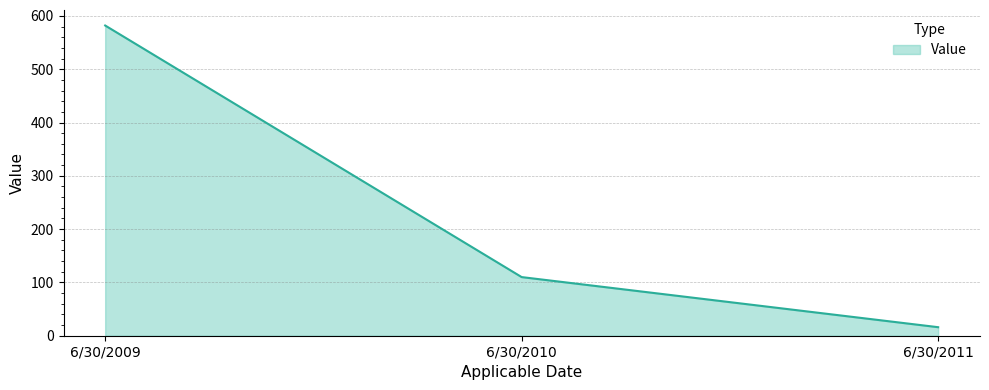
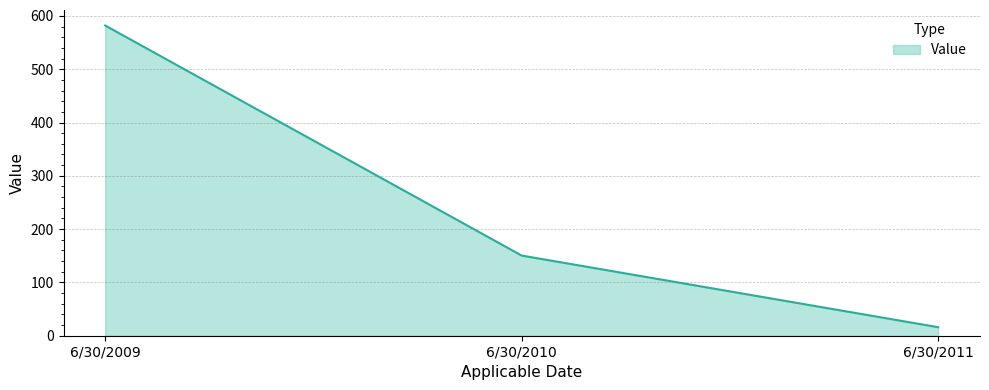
6/30/2010: 110 -> 150
